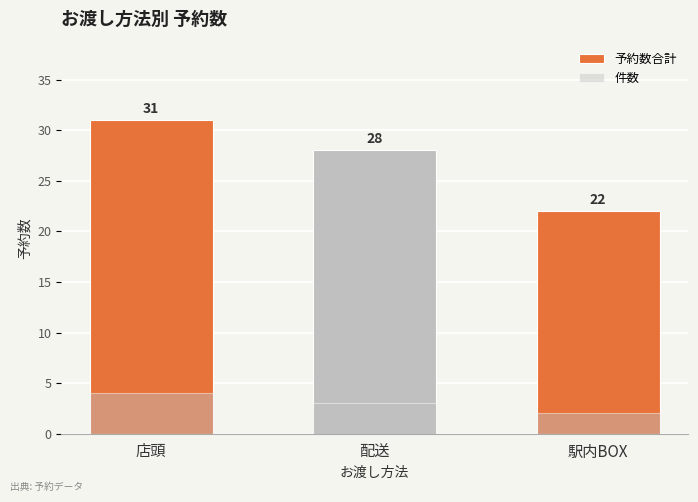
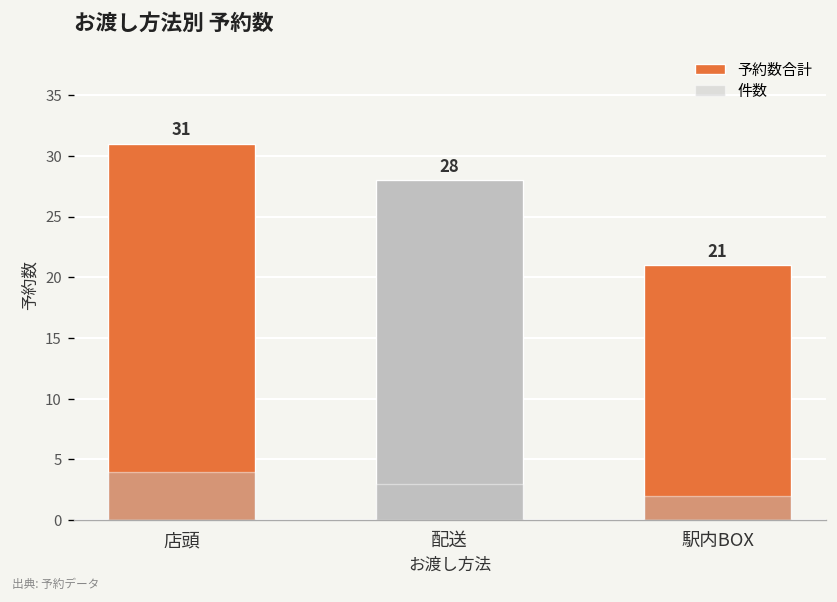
予約数合計, 駅内BOX: 22 -> 21
